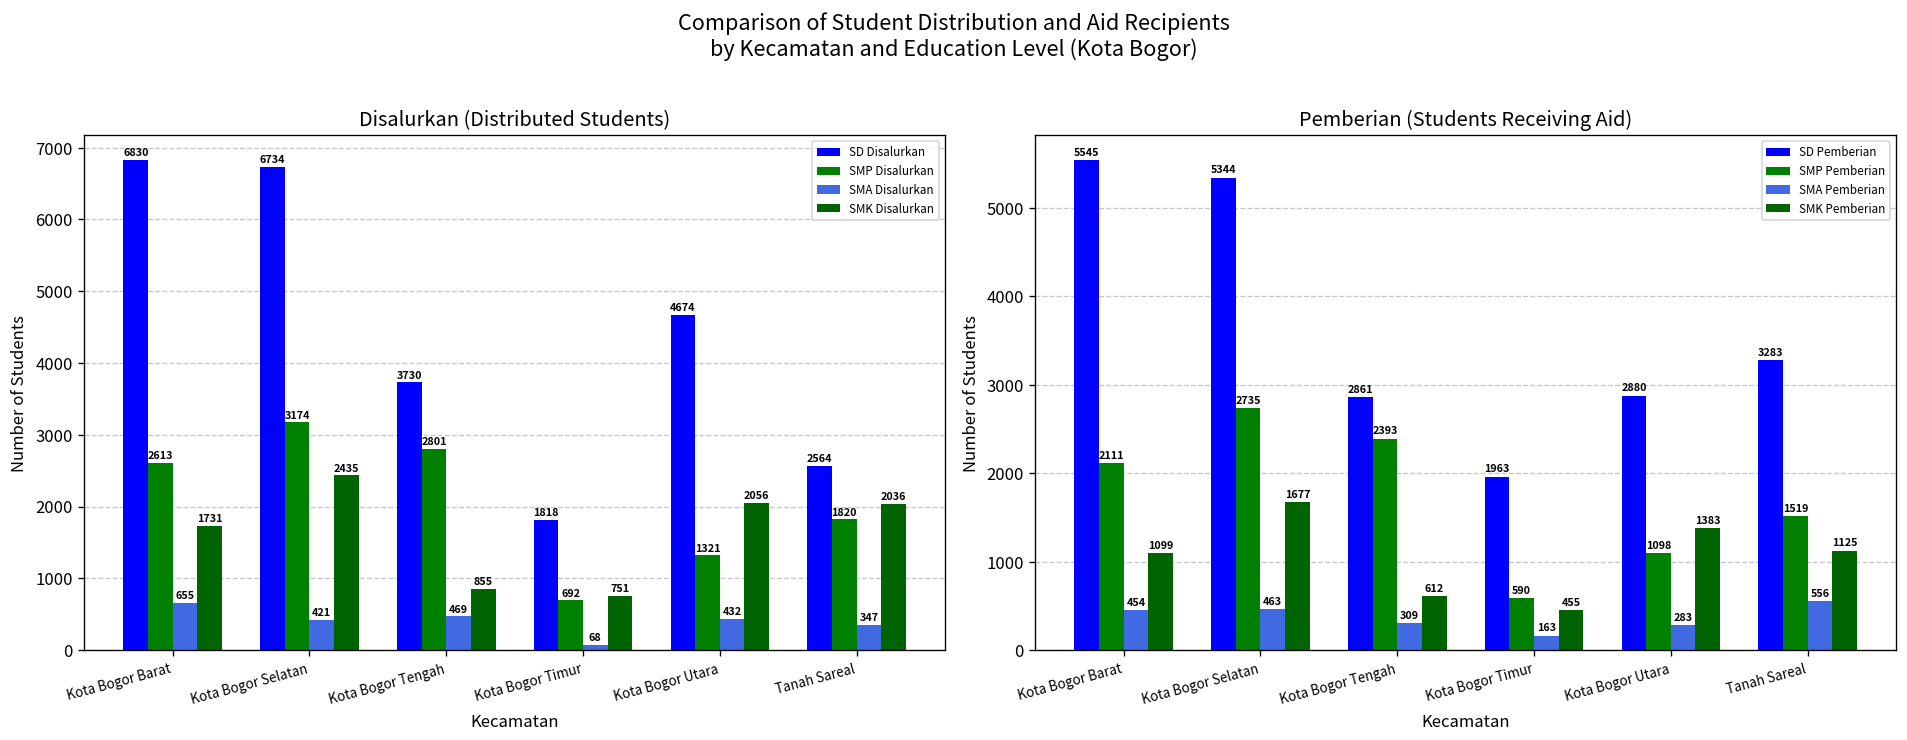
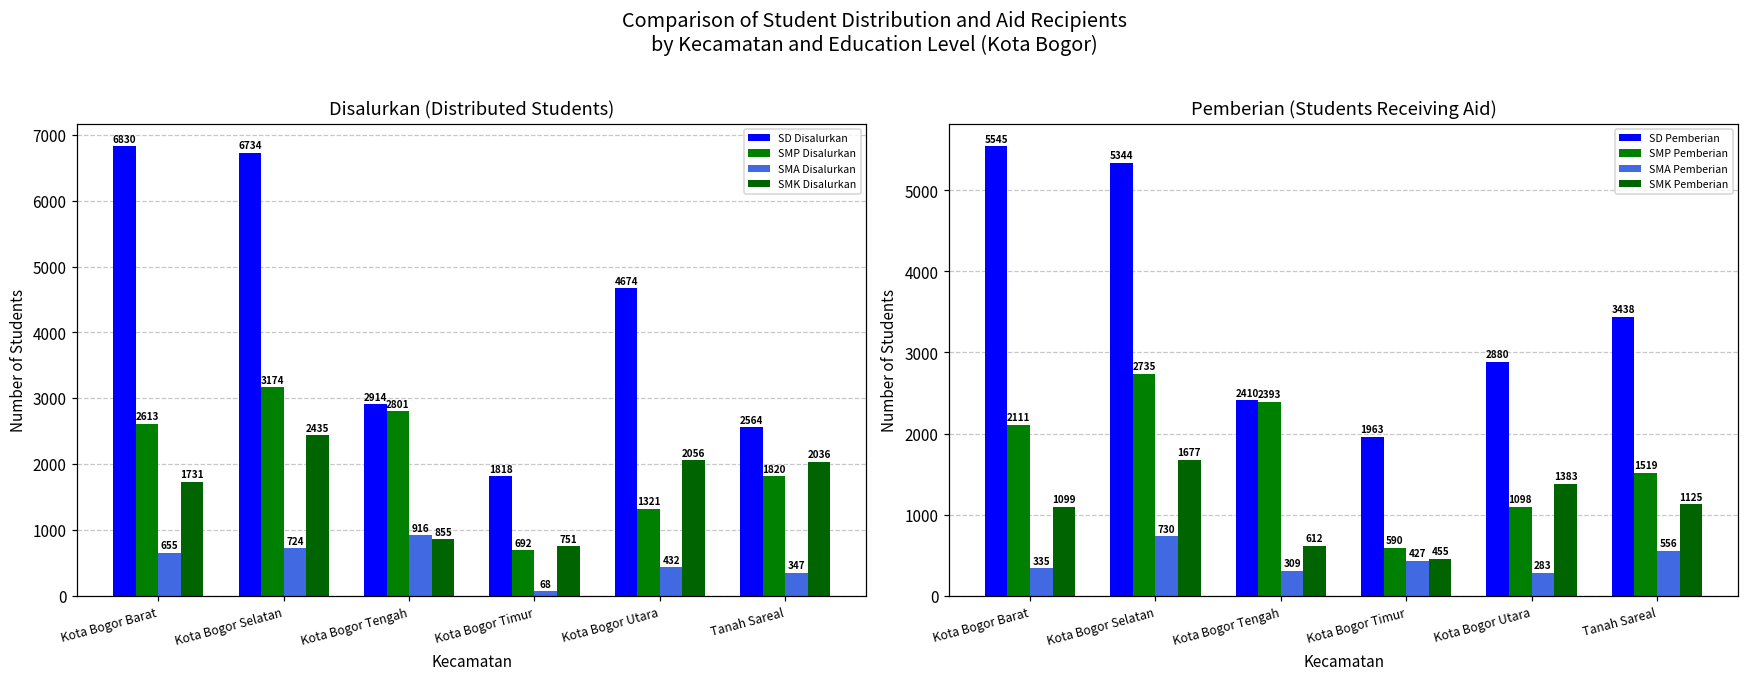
Disalurkan (Distributed Students), SMA Disalurkan, Kota Bogor Selatan: 421 -> 724
Disalurkan (Distributed Students), SD Disalurkan, Kota Bogor Tengah: 3730 -> 2914
Disalurkan (Distributed Students), SMA Disalurkan, Kota Bogor Tengah: 469 -> 916
Pemberian (Students Receiving Aid), SMA Pemberian, Kota Bogor Barat: 454 -> 335
Pemberian (Students Receiving Aid), SMA Pemberian, Kota Bogor Selatan: 463 -> 730
Pemberian (Students Receiving Aid), SD Pemberian, Kota Bogor Tengah: 2861 -> 2410
Pemberian (Students Receiving Aid), SMA Pemberian, Kota Bogor Timur: 163 -> 427
Pemberian (Students Receiving Aid), SD Pemberian, Tanah Sareal: 3283 -> 3438
